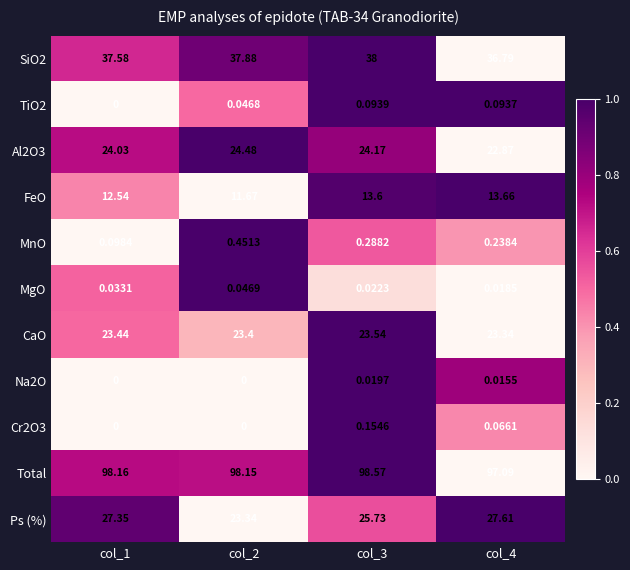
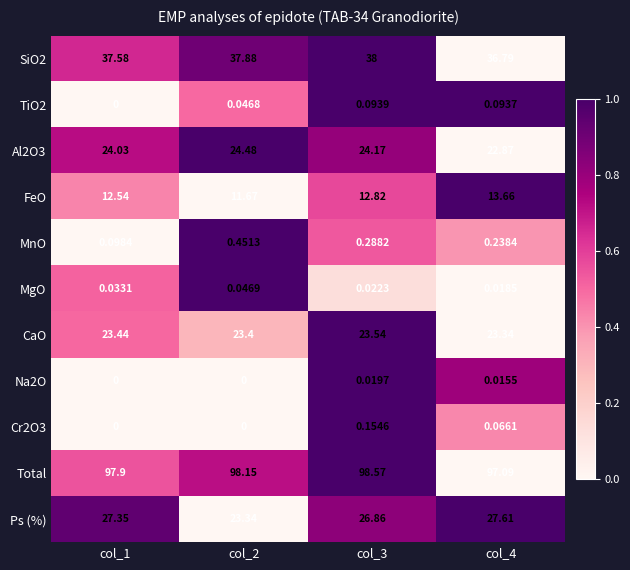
FeO, col_3: 13.6 -> 12.82
Total, col_1: 98.16 -> 97.9
Ps (%), col_3: 25.73 -> 26.86
